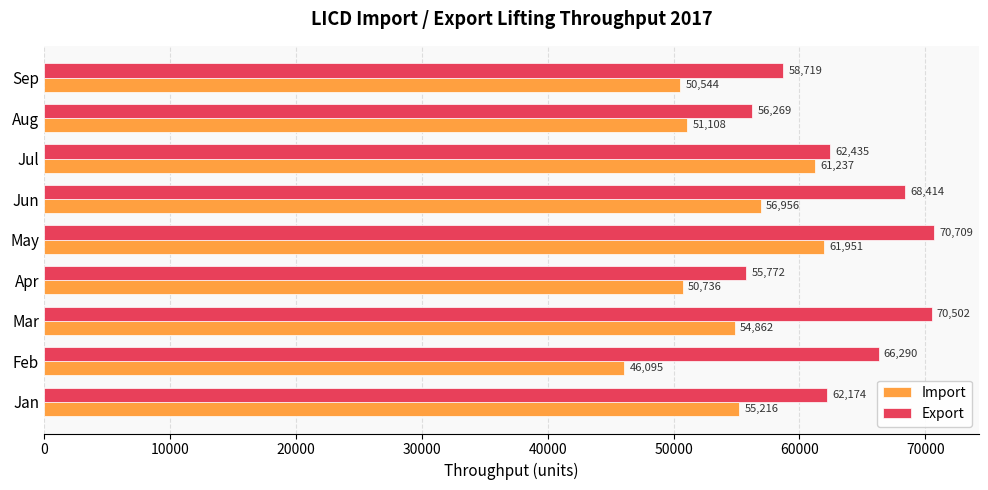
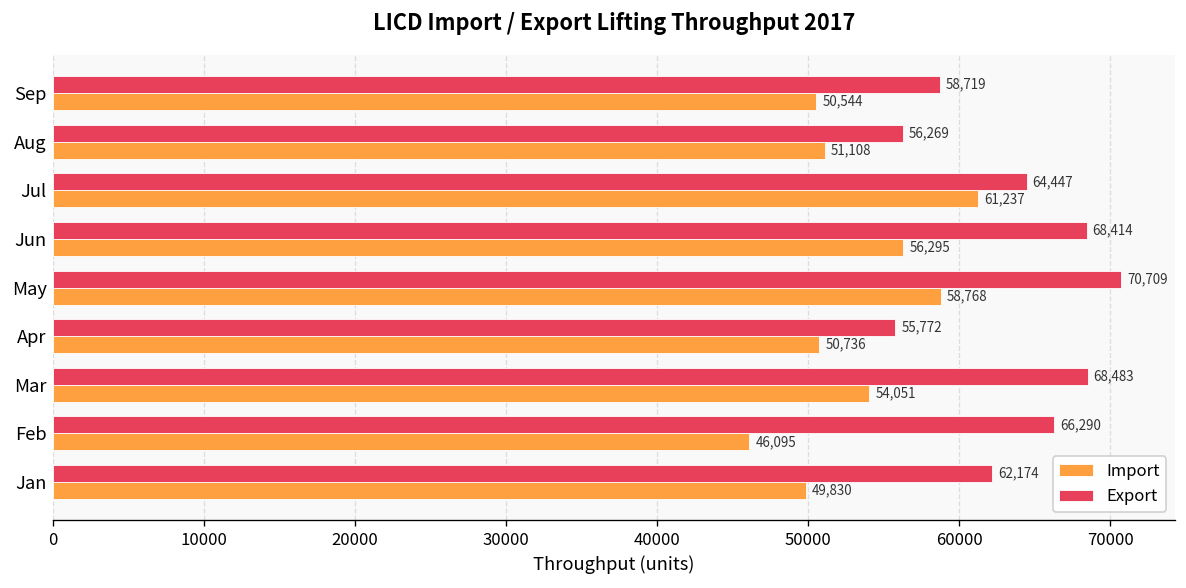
Export, Jul: 62,435 -> 64,447
Import, Jun: 56,956 -> 56,295
Import, May: 61,951 -> 58,768
Export, Mar: 70,502 -> 68,483
Import, Mar: 54,862 -> 54,051
Import, Jan: 55,216 -> 49,830
